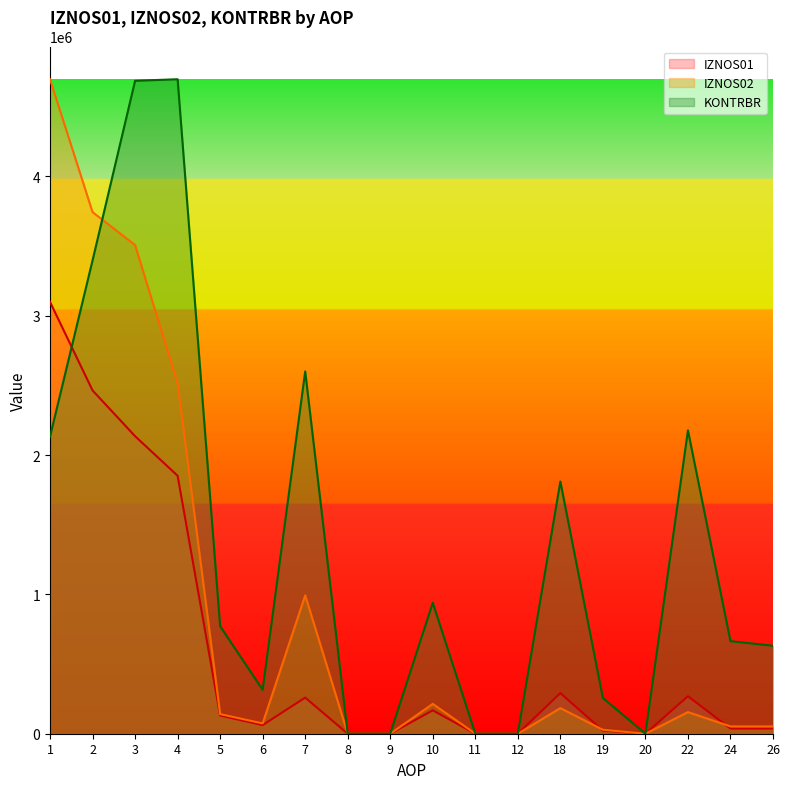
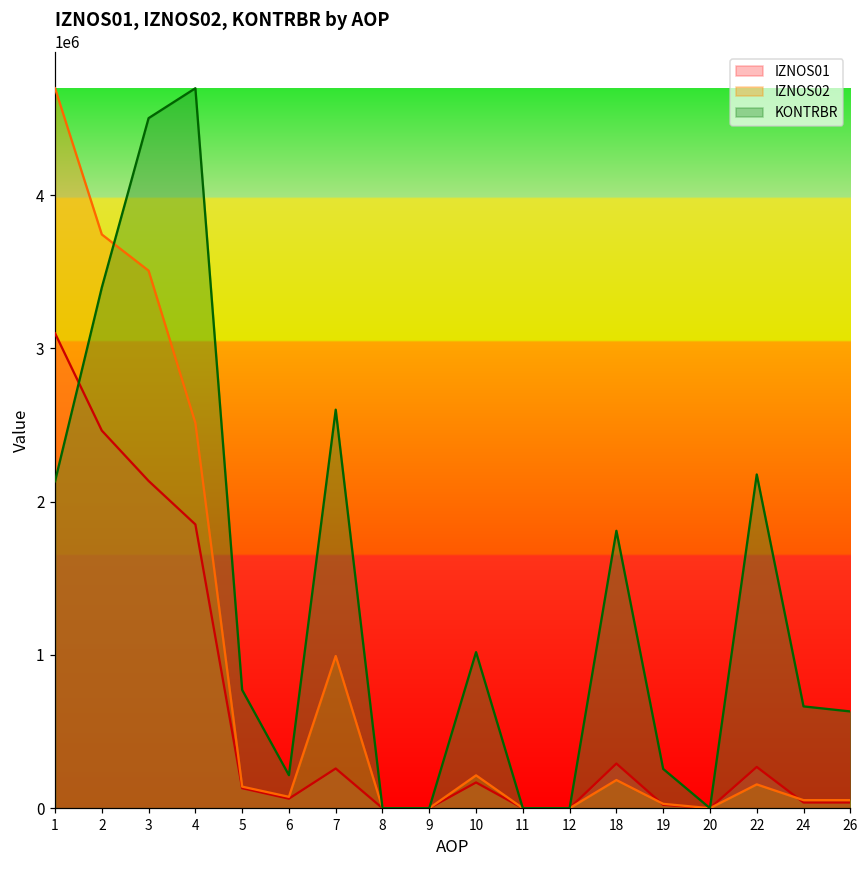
KONTRBR, 3: 4690000 -> 4500000
KONTRBR, 6: 320000 -> 220000
KONTRBR, 10: 940000 -> 1020000
